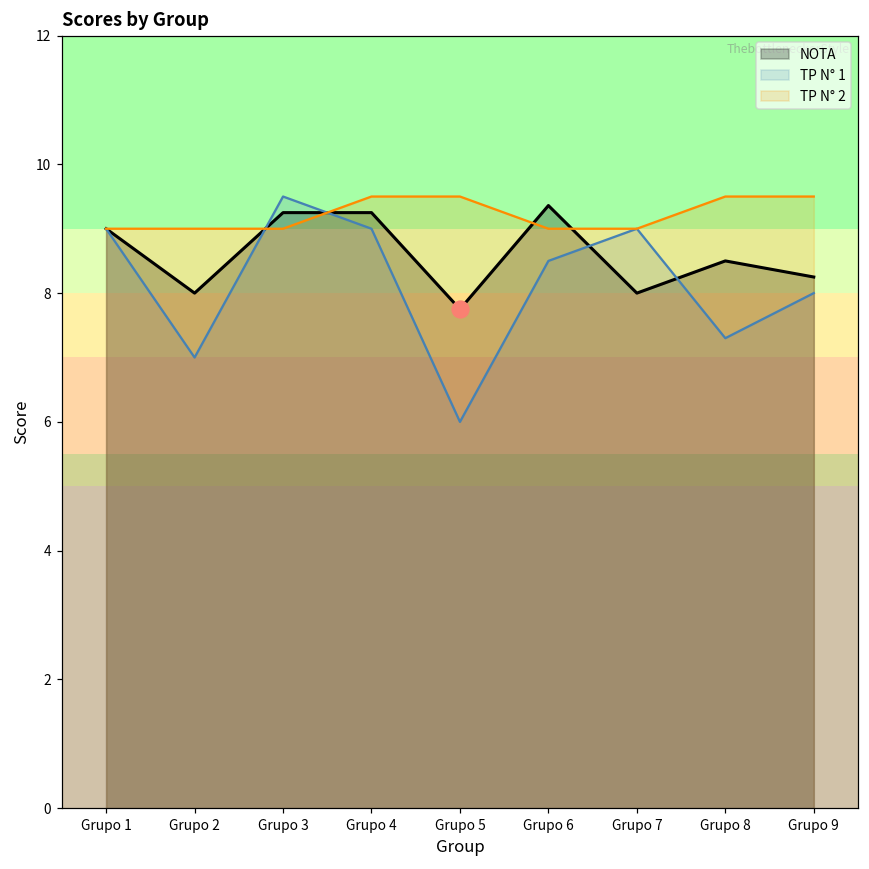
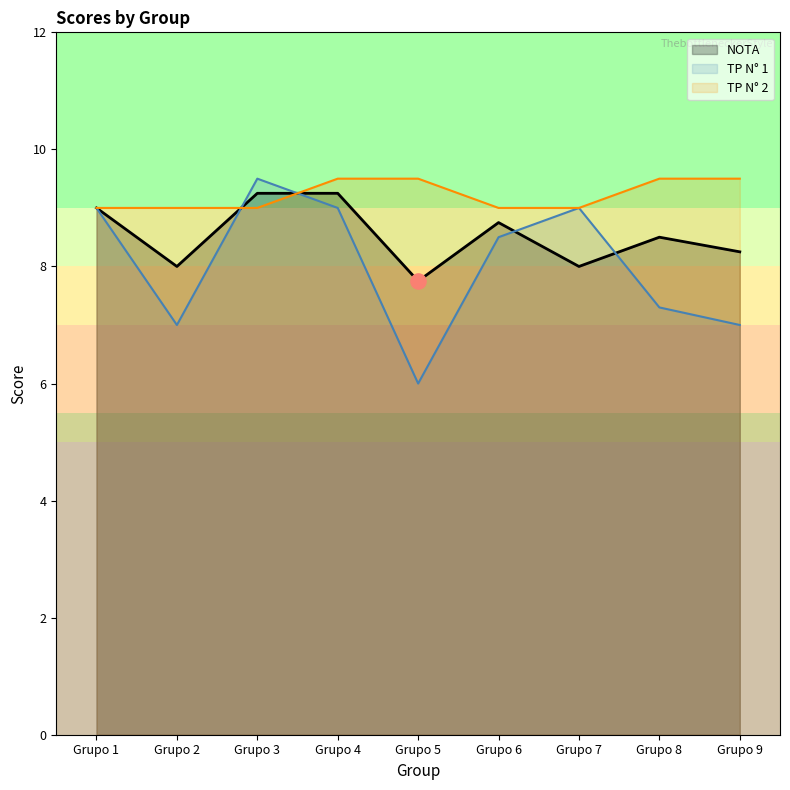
NOTA, Grupo 6: 9.4 -> 8.8
TP N° 1, Grupo 9: 8 -> 7
